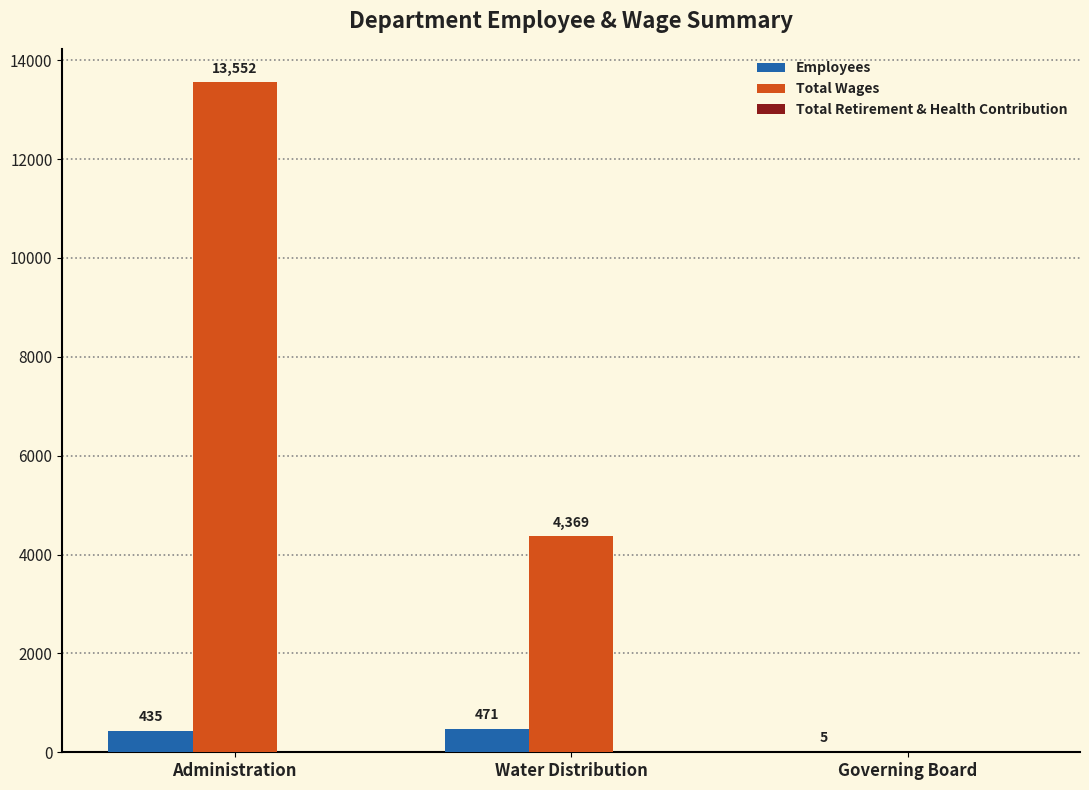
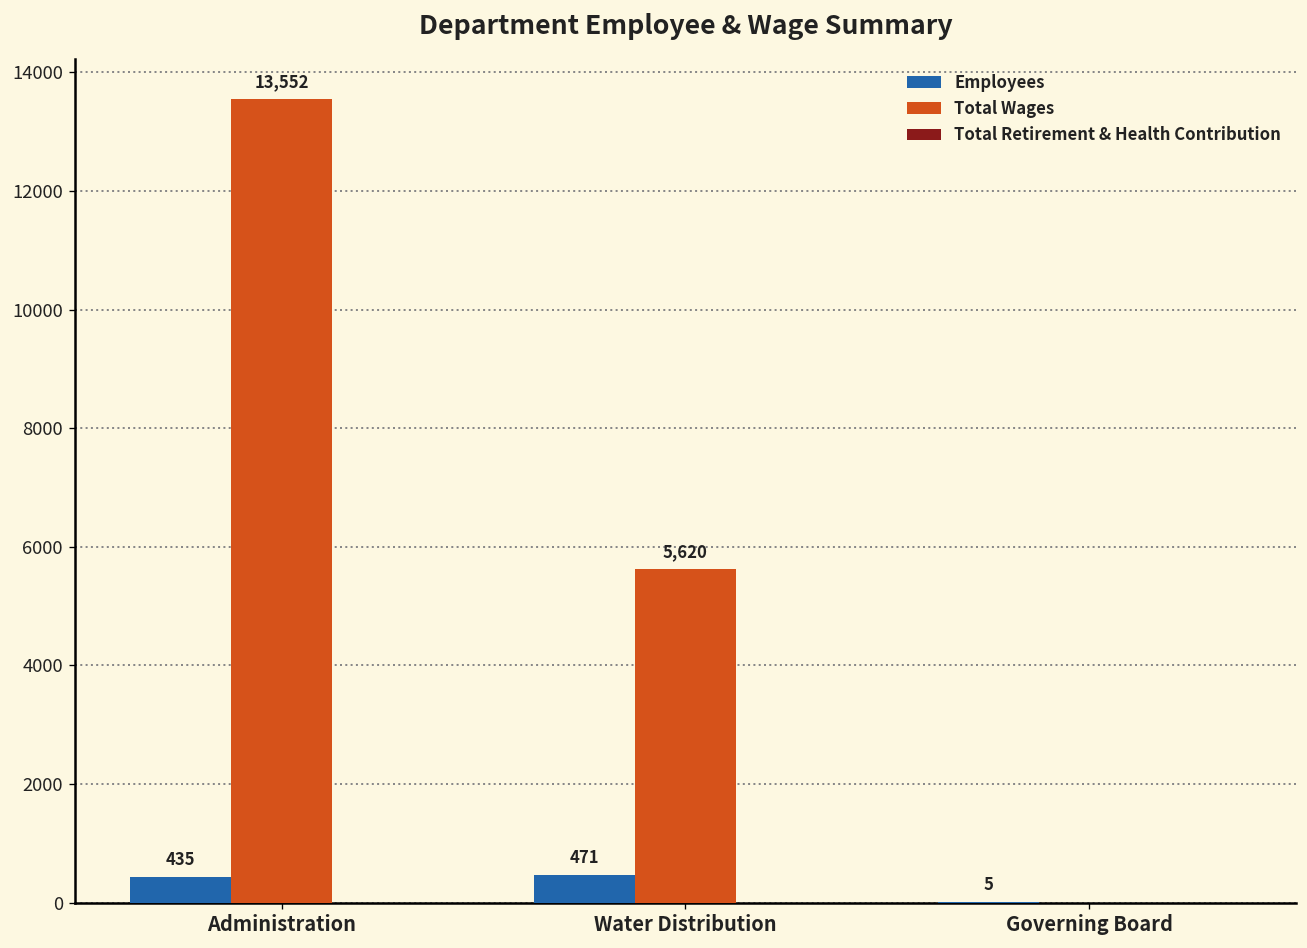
Total Wages, Water Distribution: 4,369 -> 5,620
